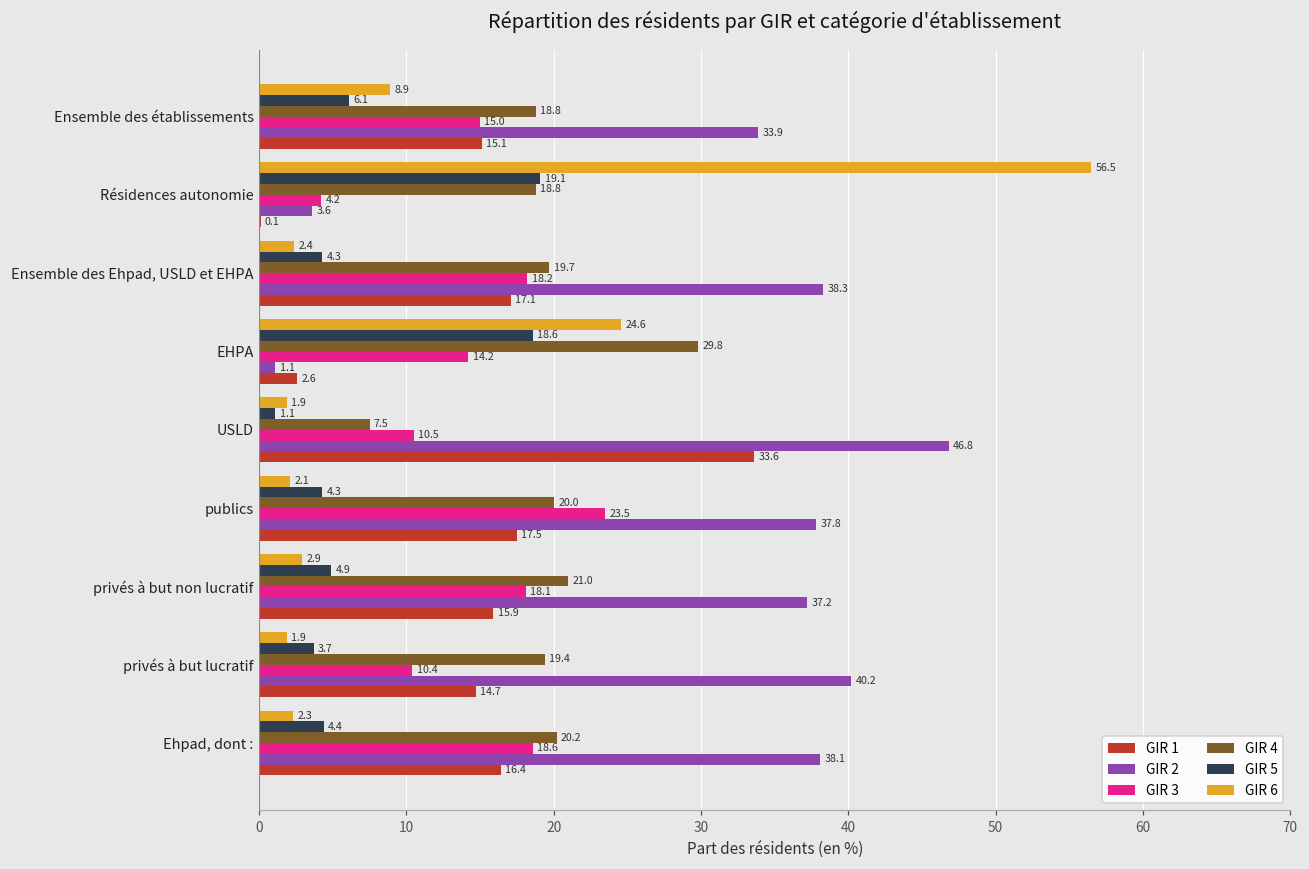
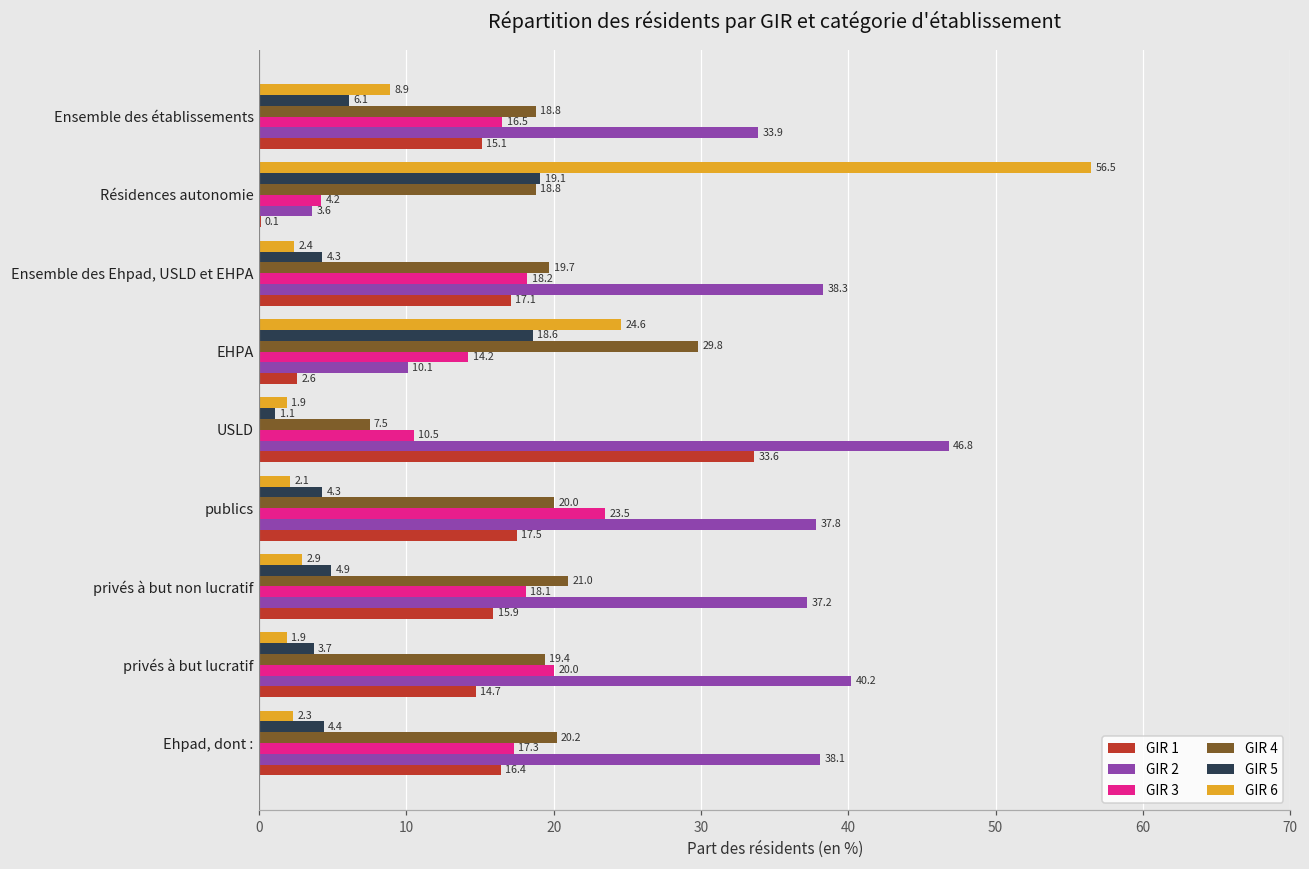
GIR 3, Ensemble des établissements: 15.0 -> 16.5
GIR 2, EHPA: 1.1 -> 10.1
GIR 3, privés à but lucratif: 10.4 -> 20.0
GIR 3, Ehpad, dont :: 18.6 -> 17.3
